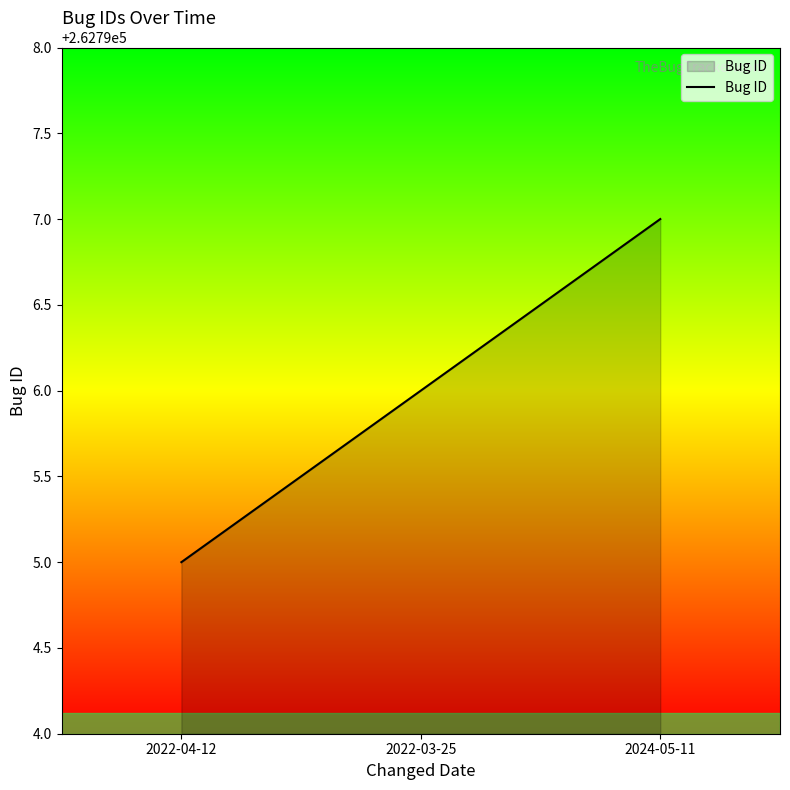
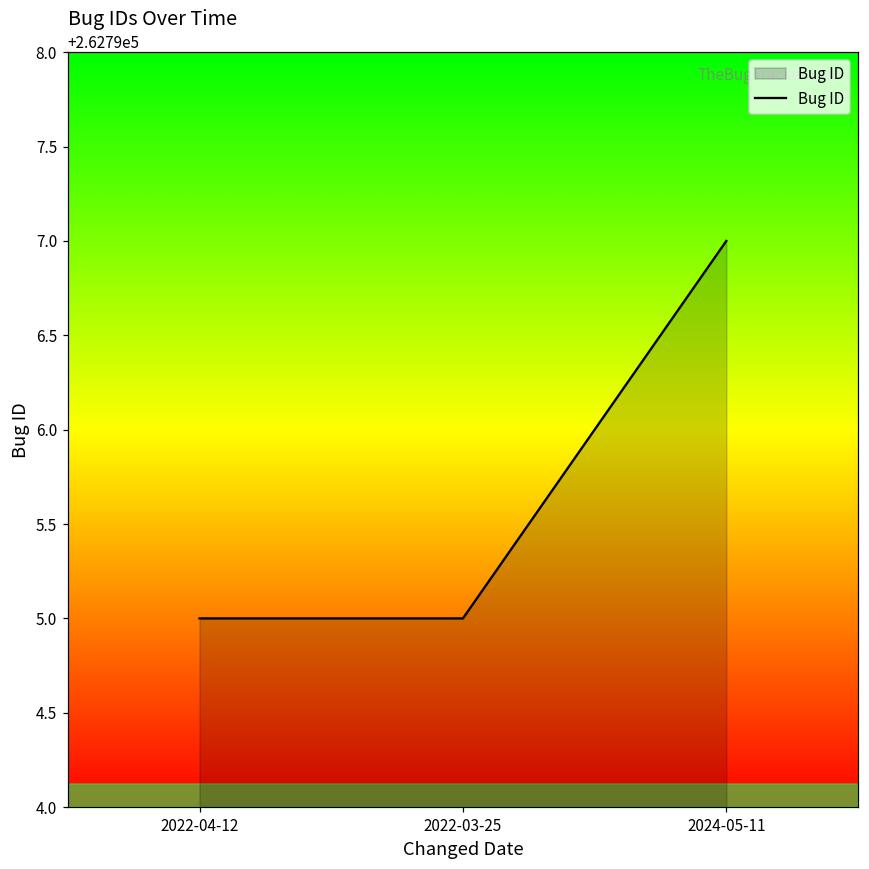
2022-03-25: 262796 -> 262795
